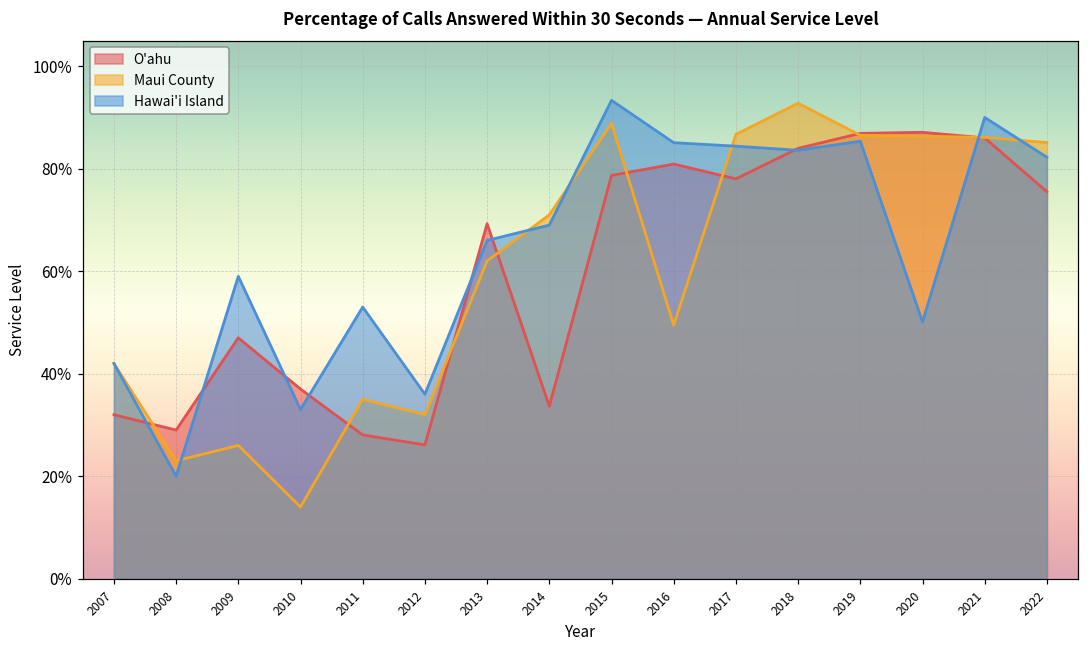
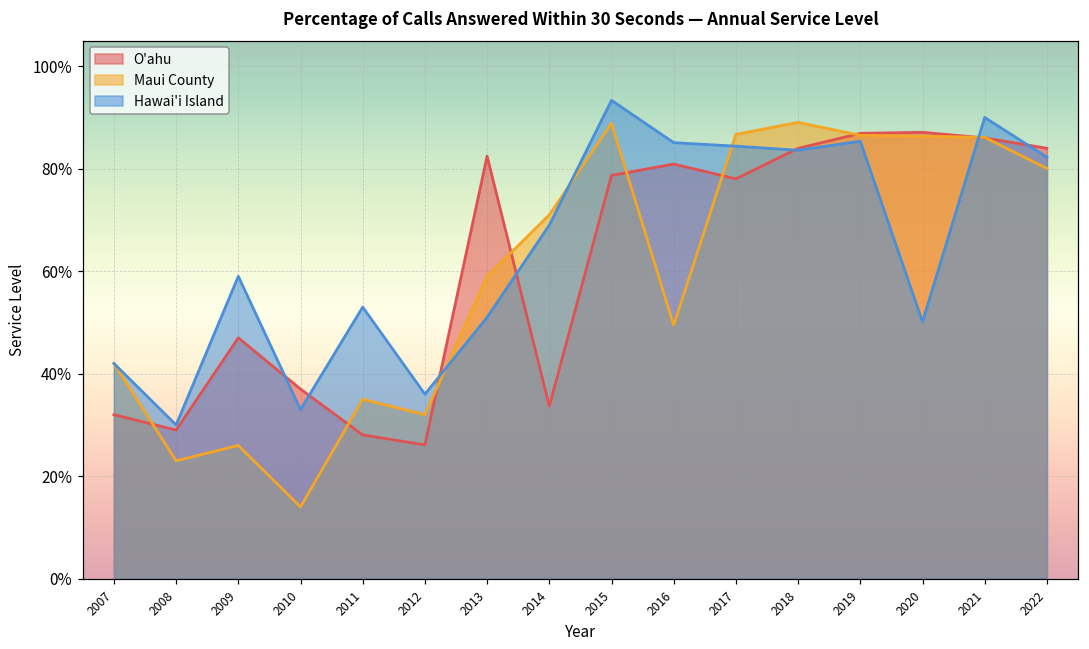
Hawai'i Island, 2008: 20% -> 30%
O'ahu, 2013: 69% -> 82%
Maui County, 2013: 62% -> 59%
Hawai'i Island, 2013: 66% -> 51%
Maui County, 2018: 93% -> 89%
O'ahu, 2022: 76% -> 84%
Maui County, 2022: 85% -> 80%
